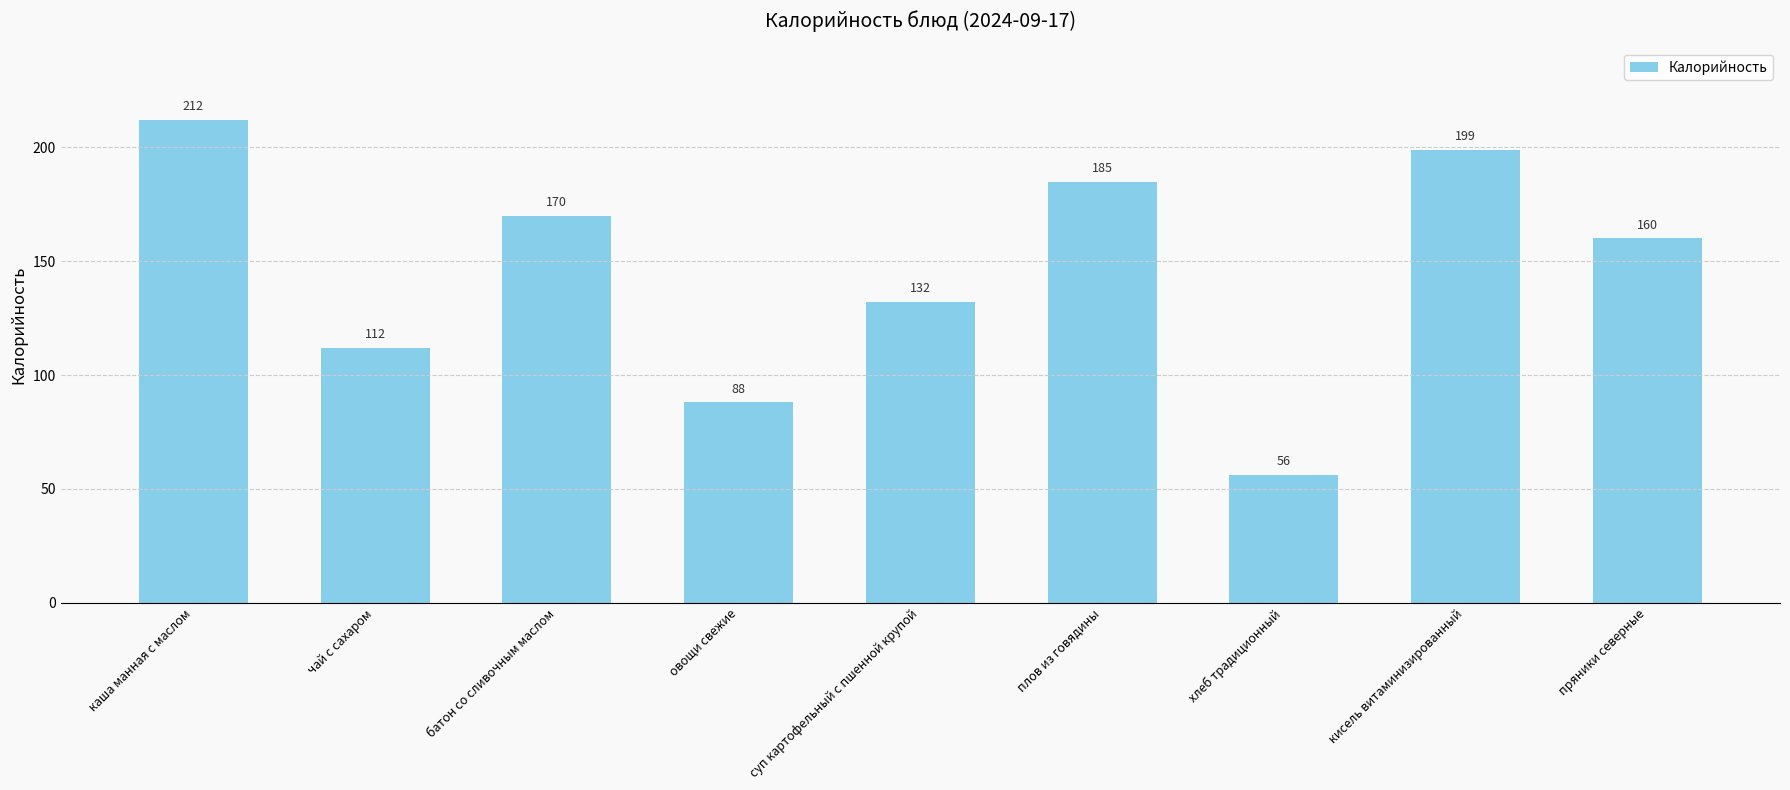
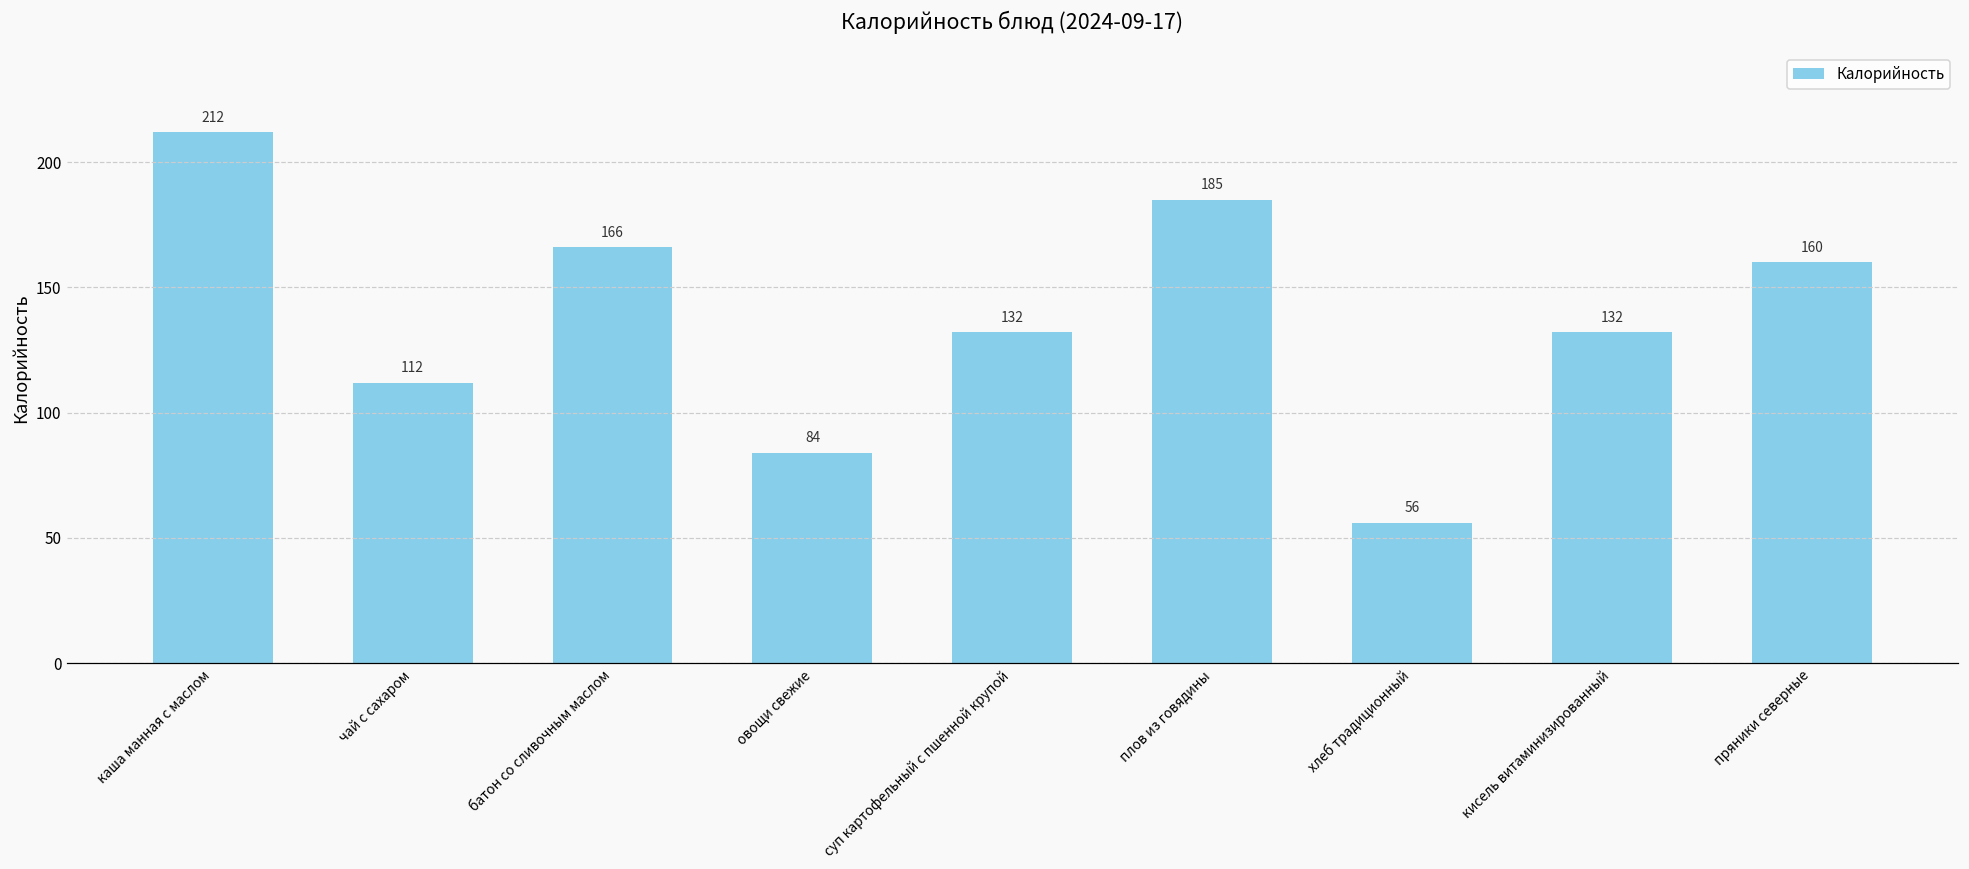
батон со сливочным маслом: 170 -> 166
овощи свежие: 88 -> 84
кисель витаминизированный: 199 -> 132
